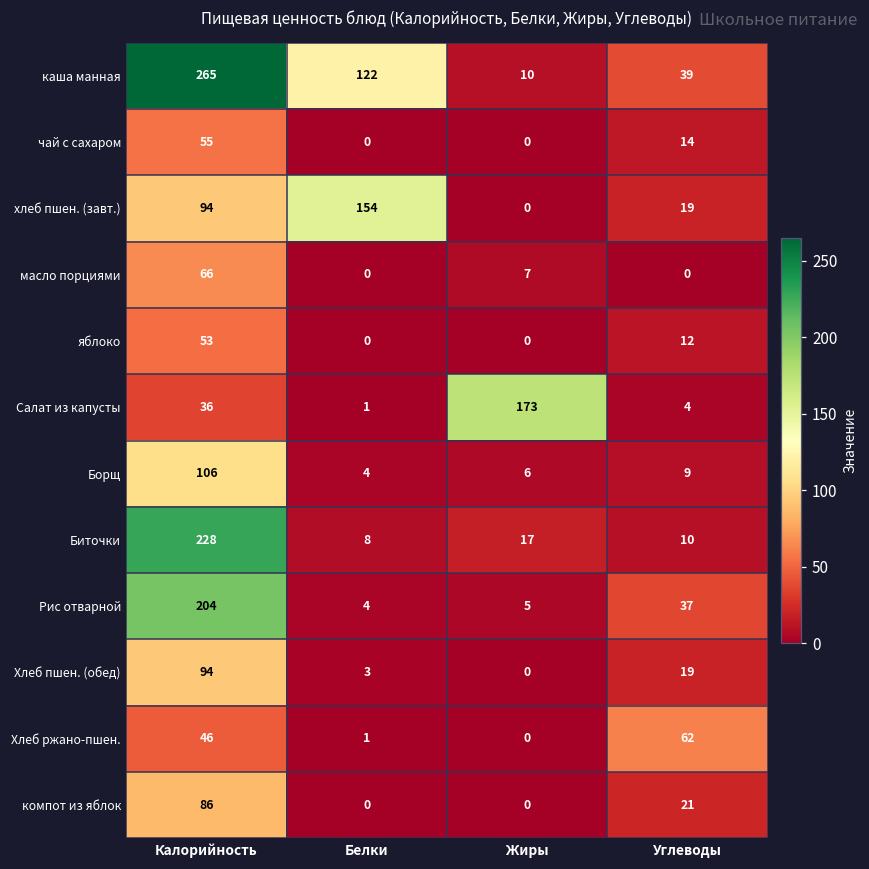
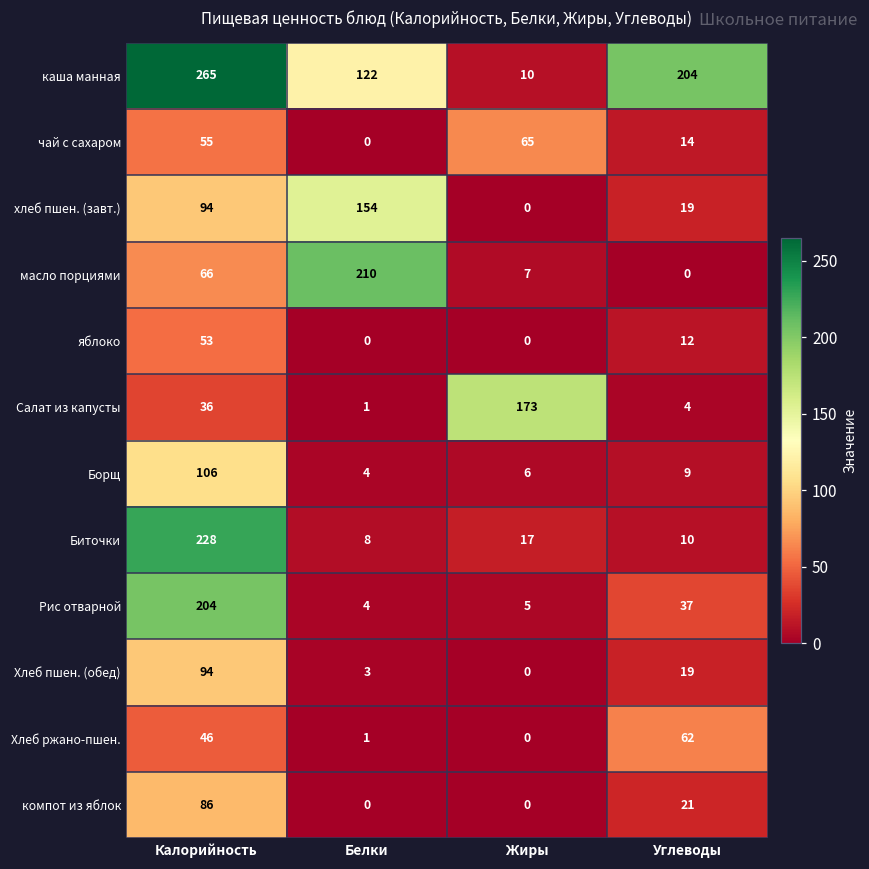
каша манная, Углеводы: 39 -> 204
чай с сахаром, Жиры: 0 -> 65
масло порциями, Белки: 0 -> 210
